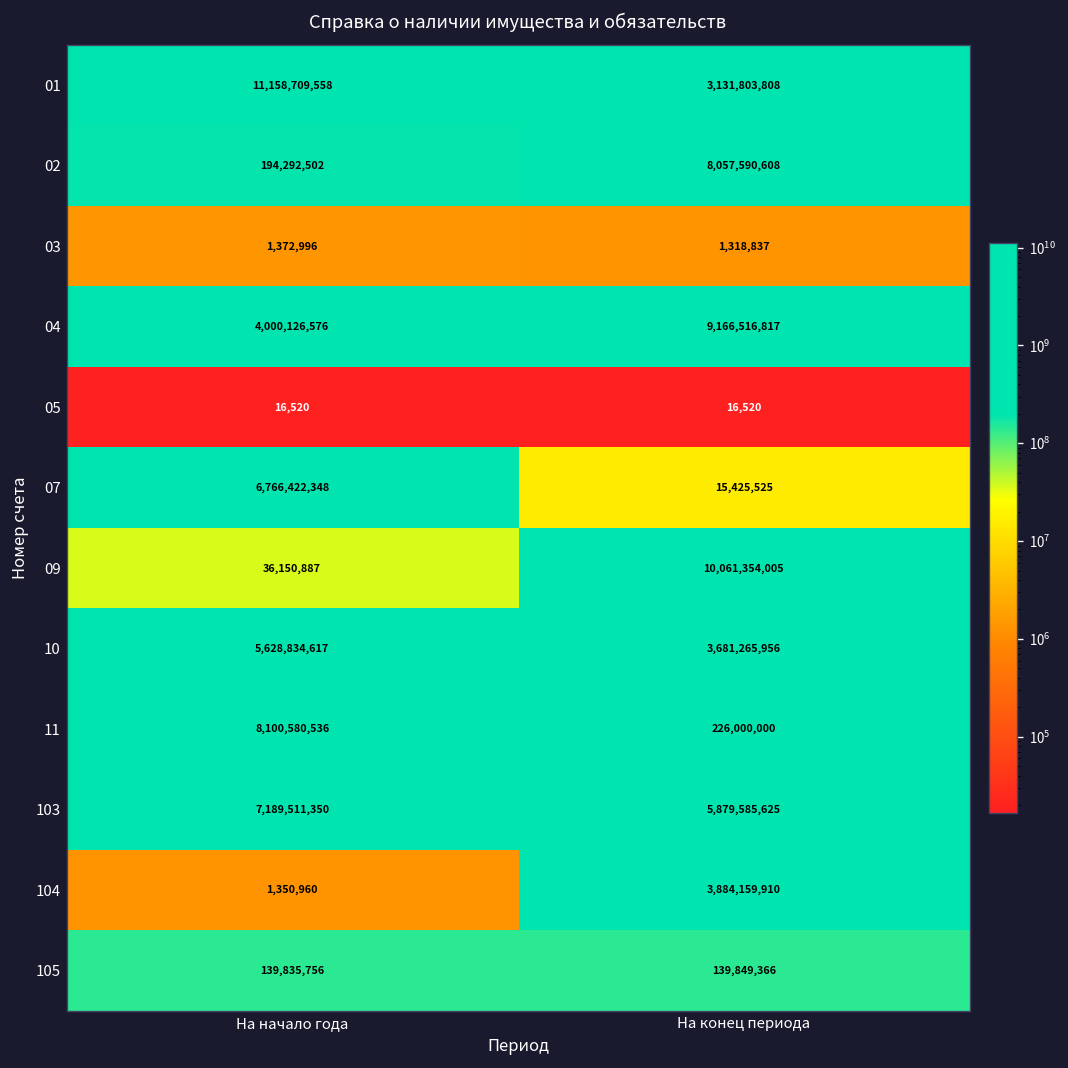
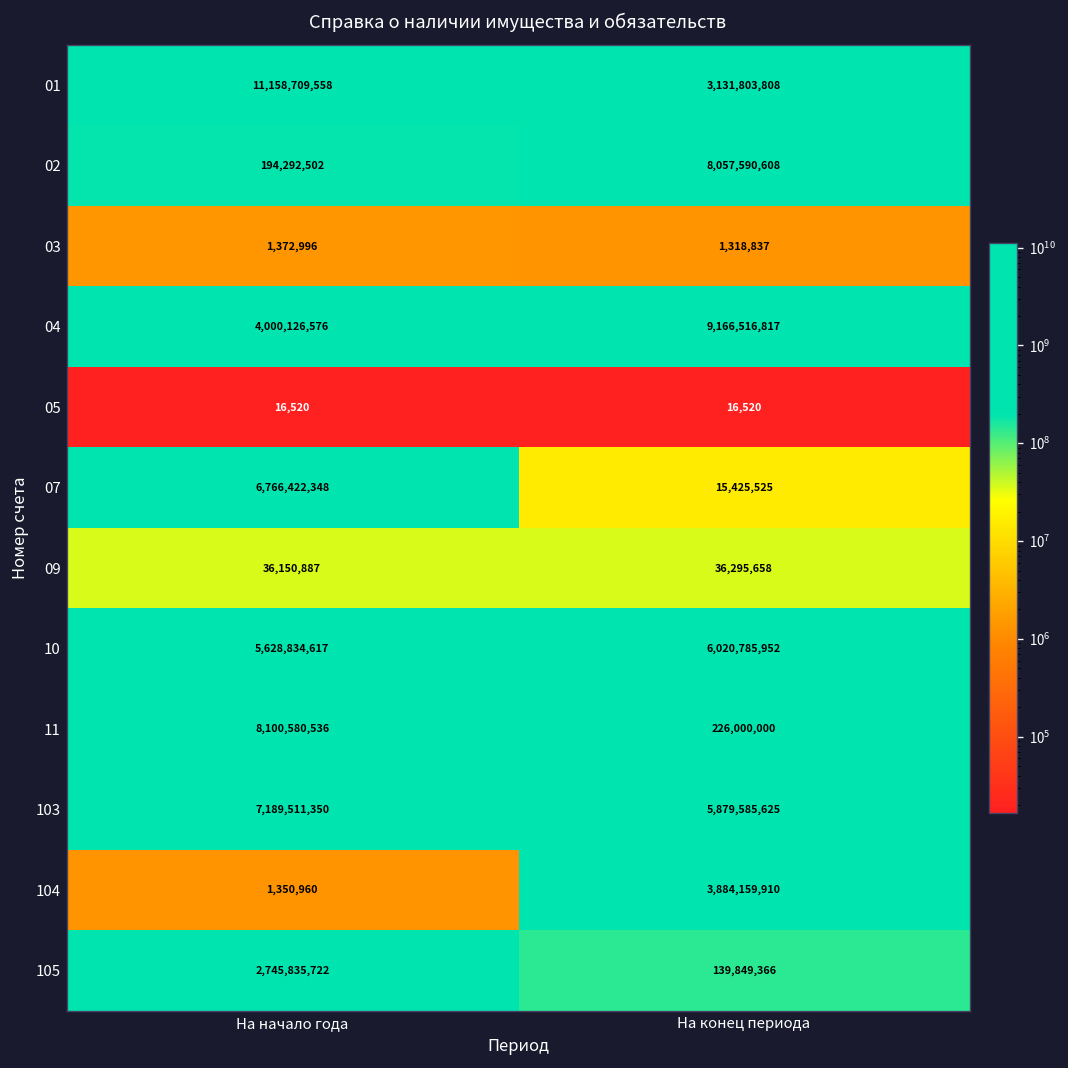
09, На конец периода: 10,061,354,005 -> 36,295,658
10, На конец периода: 3,681,265,956 -> 6,020,785,952
105, На начало года: 139,835,756 -> 2,745,835,722
